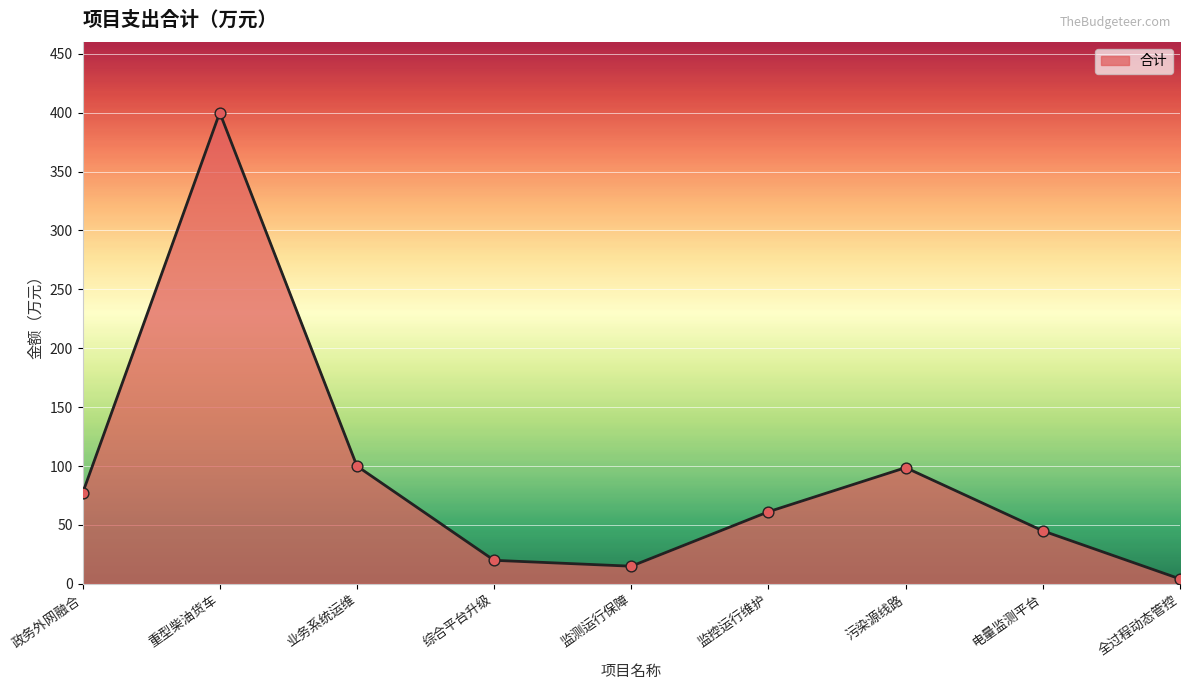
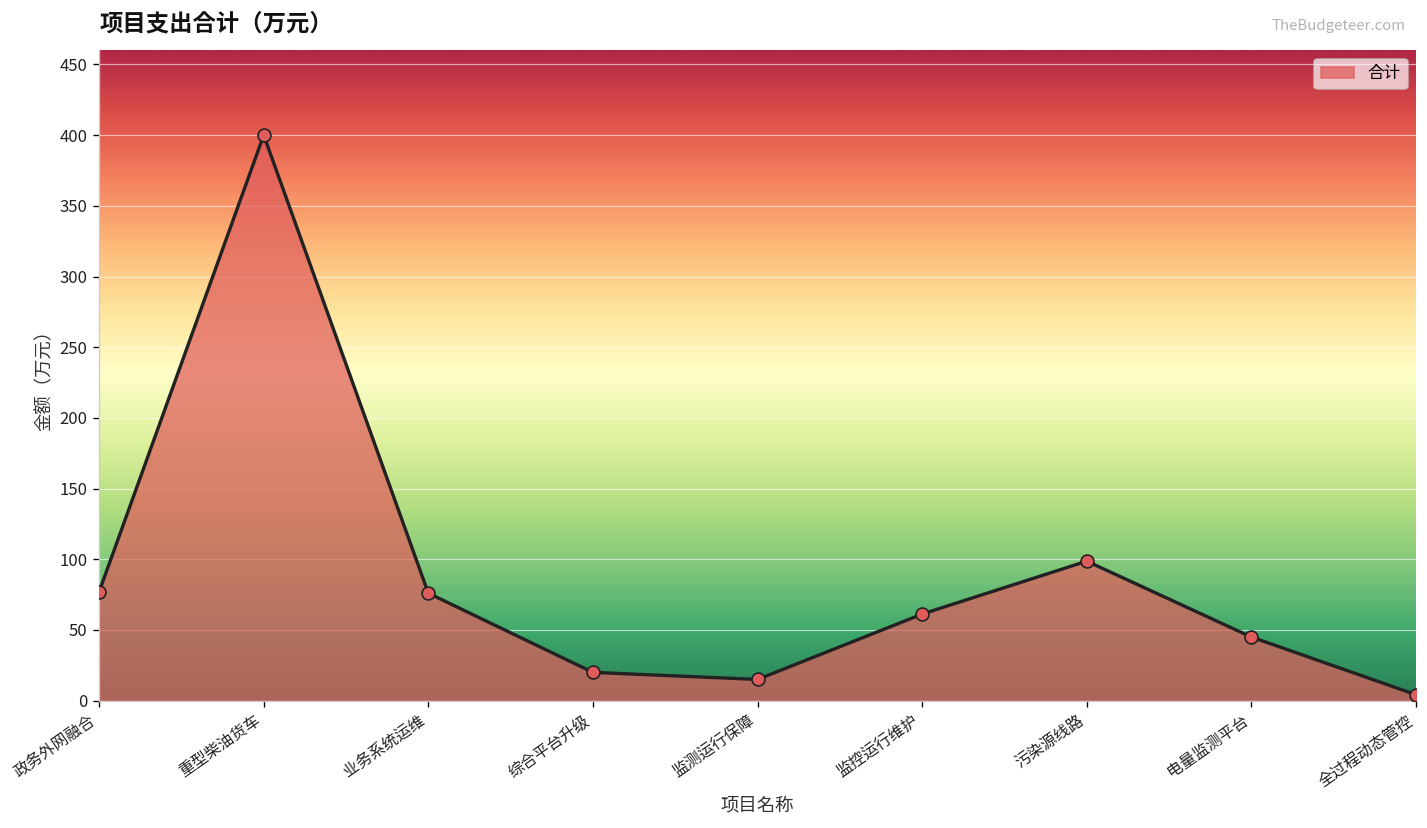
业务系统运维: 100 -> 76
